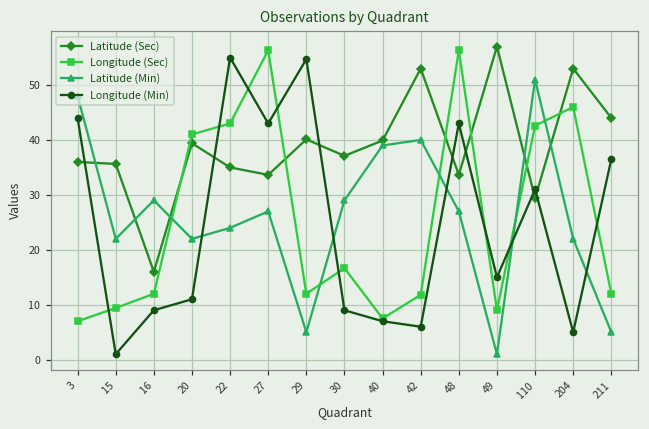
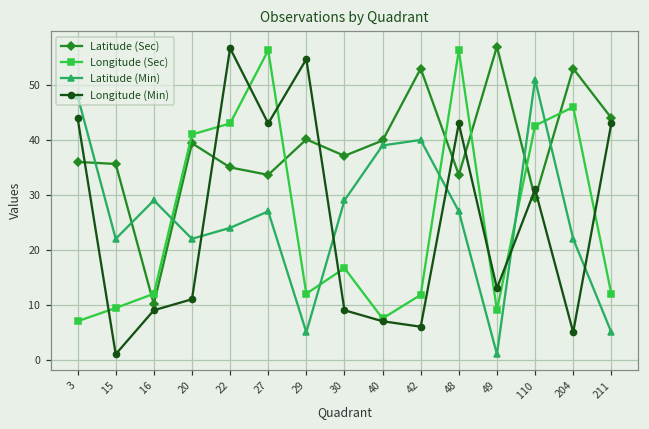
Latitude (Sec), 16: 16 -> 10
Longitude (Min), 22: 55 -> 57
Longitude (Min), 49: 15 -> 13
Longitude (Min), 211: 37 -> 43
